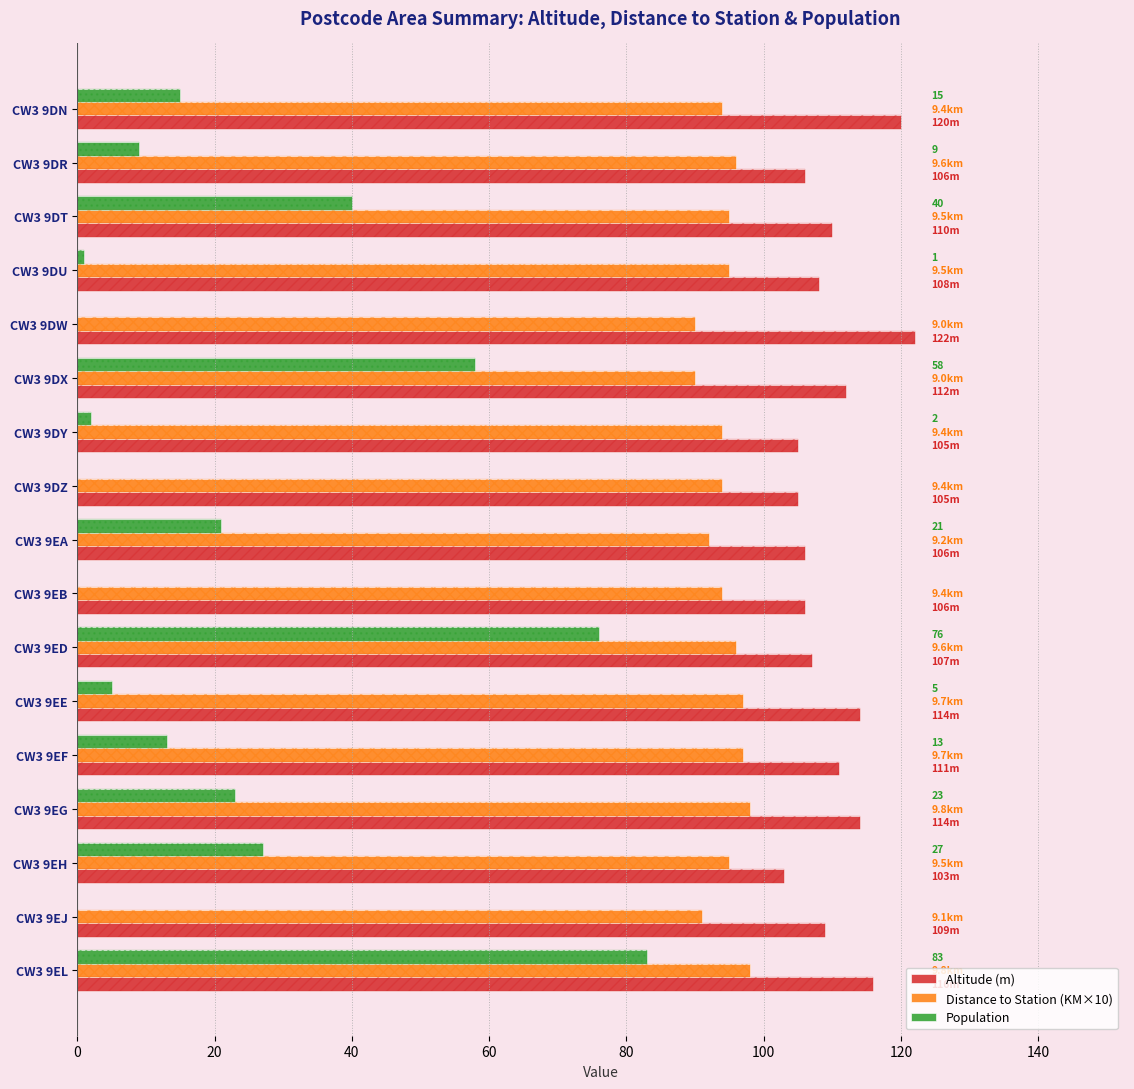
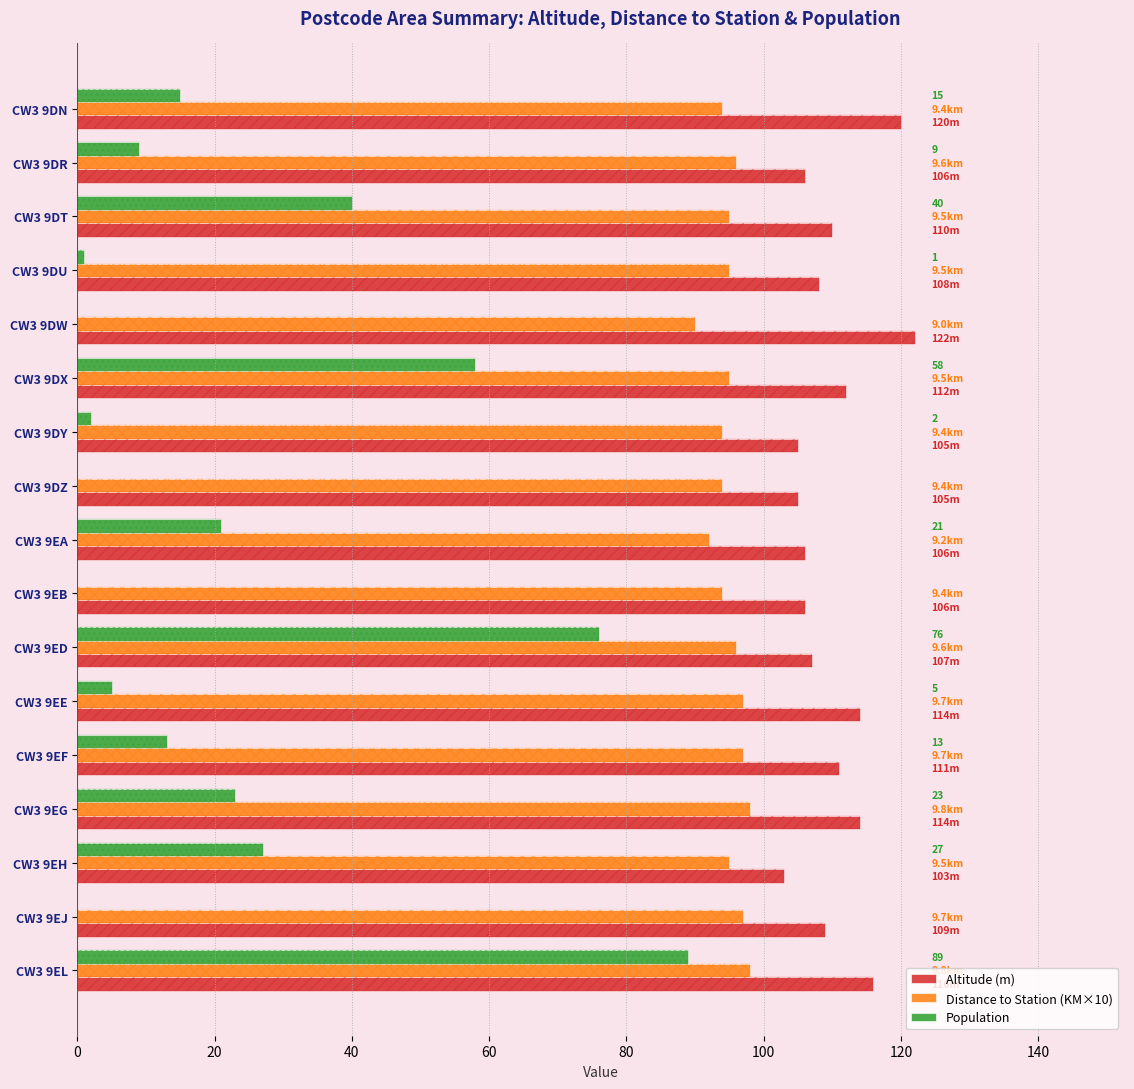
Distance to Station (KM×10), CW3 9DX: 9.0 -> 9.5
Distance to Station (KM×10), CW3 9EJ: 9.1 -> 9.7
Population, CW3 9EL: 83 -> 89
